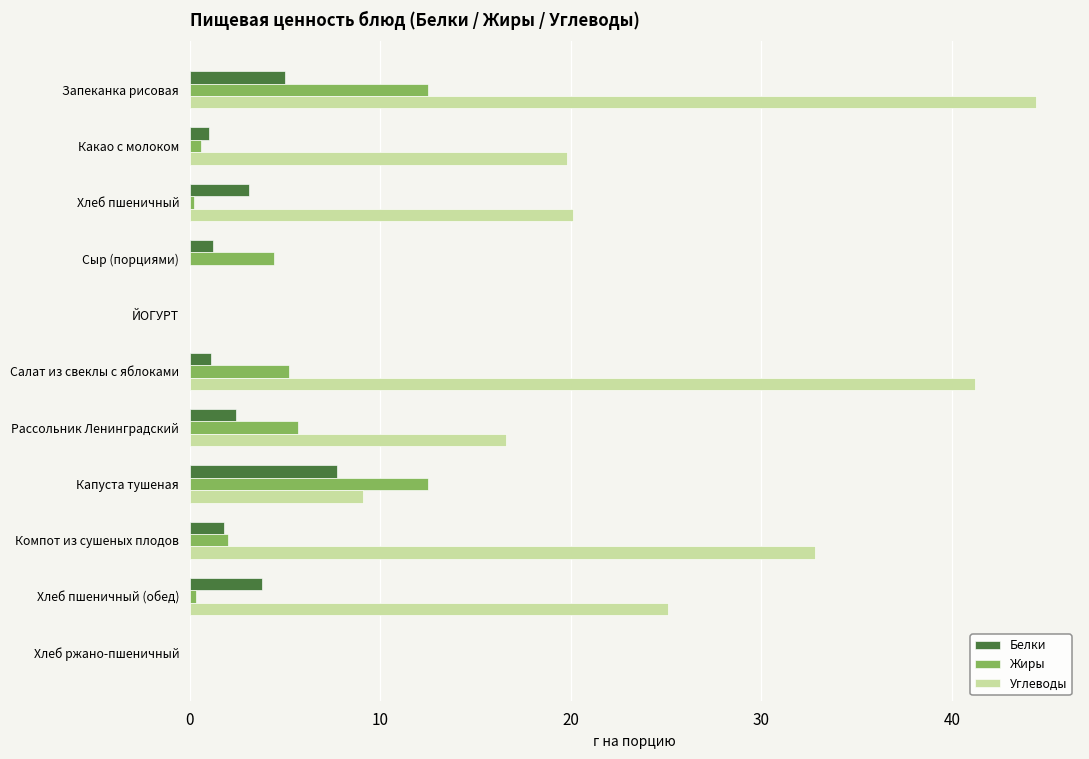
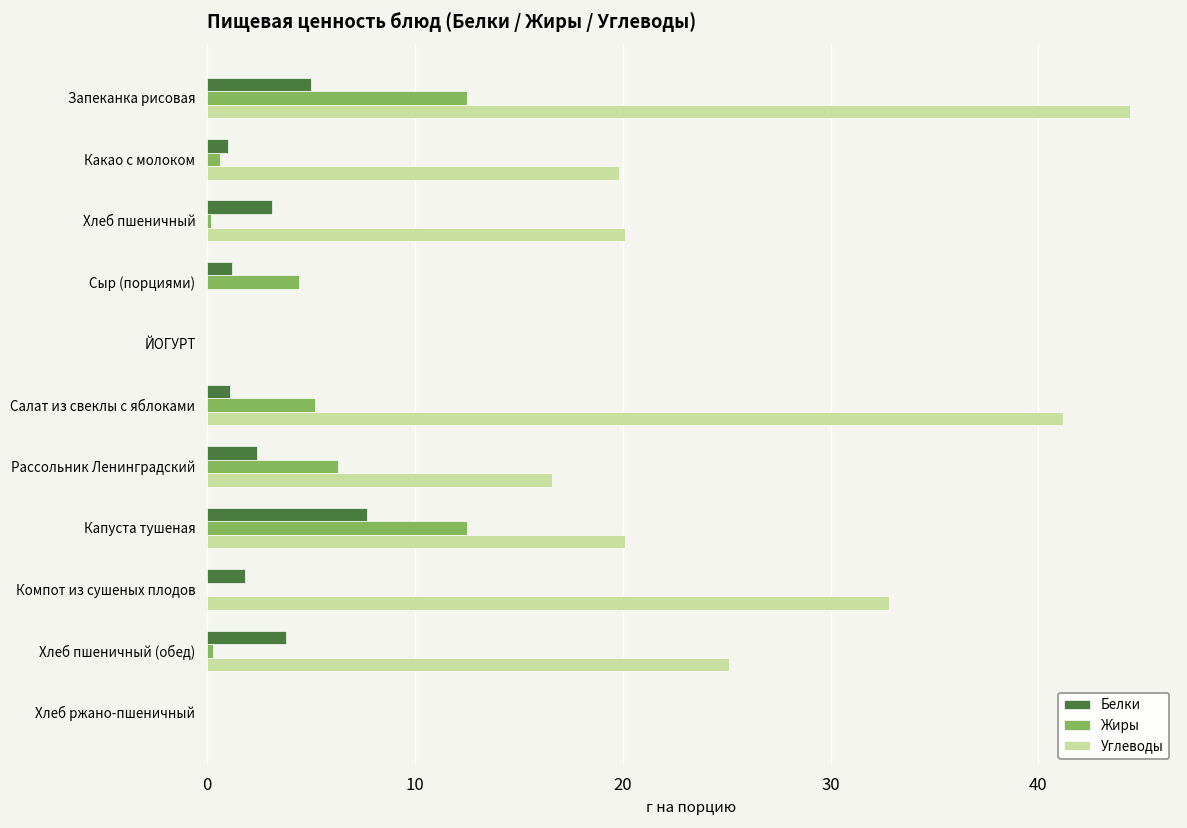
Жиры, Рассольник Ленинградский: 5.7 -> 6.3
Углеводы, Капуста тушеная: 9.1 -> 20.1
Жиры, Компот из сушеных плодов: 2 -> 0
